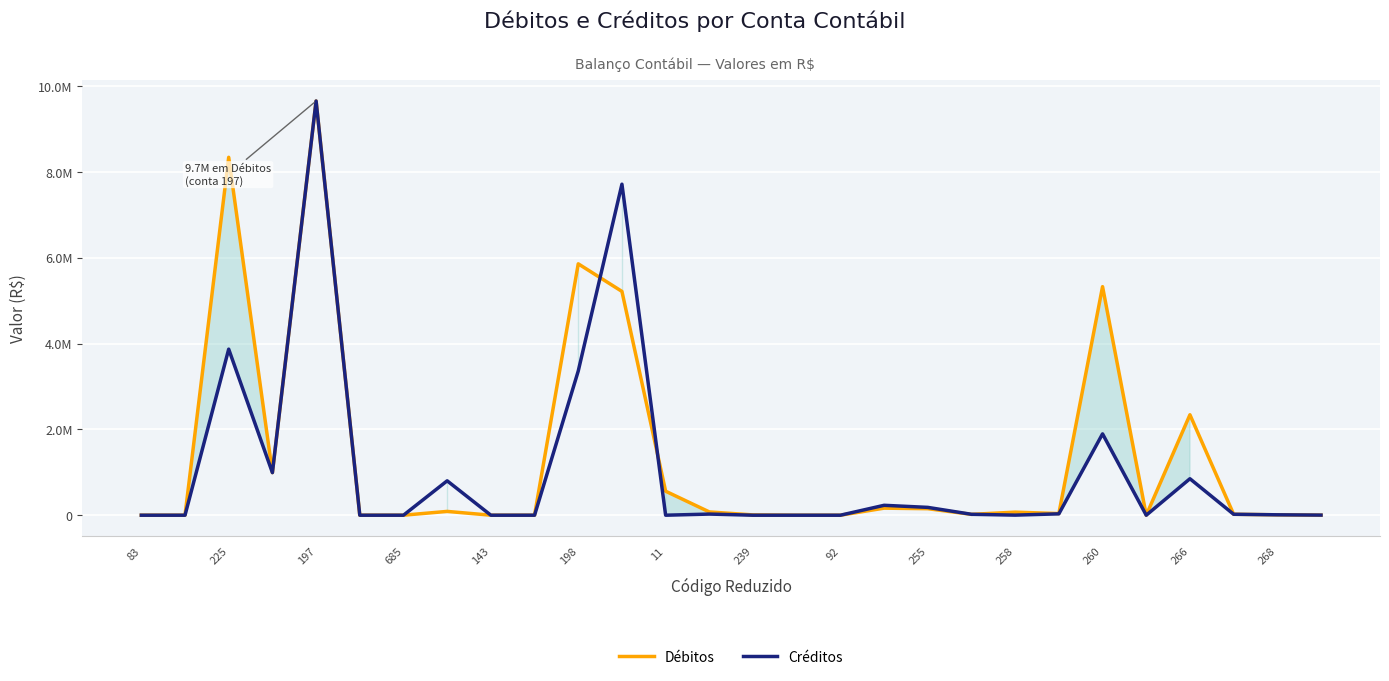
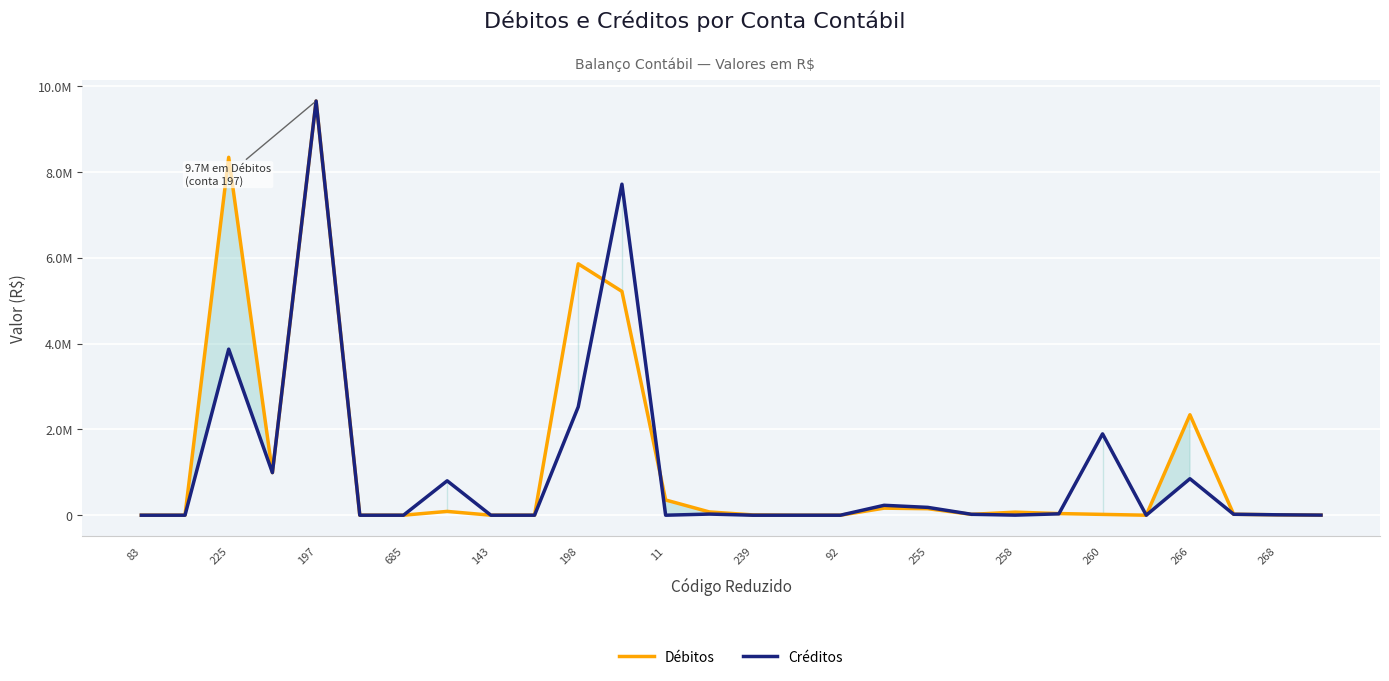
Créditos, 198: 3400000 -> 2500000
Débitos, 11: 600000 -> 400000
Débitos, 260: 5300000 -> 0
